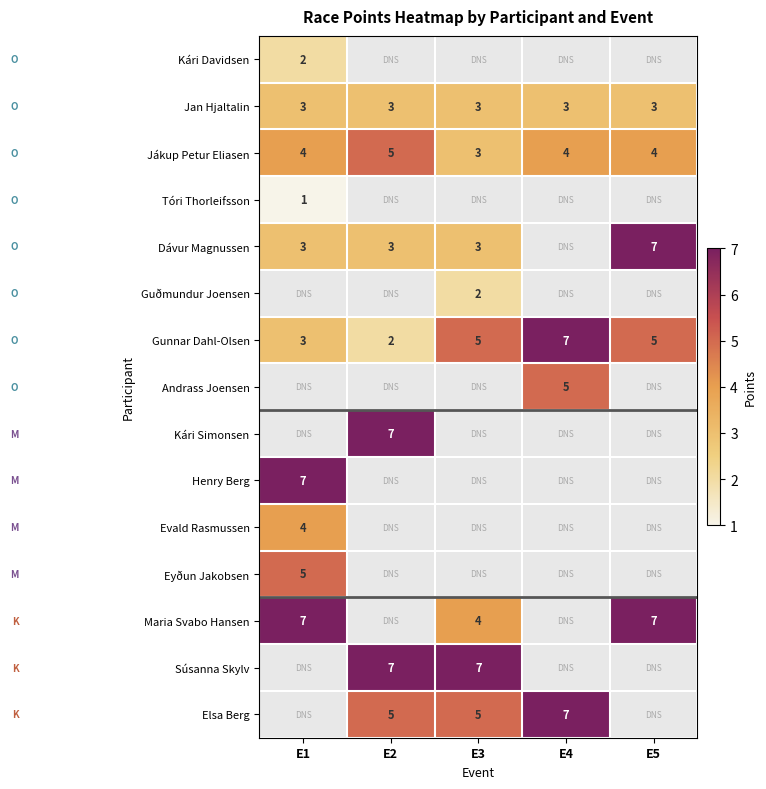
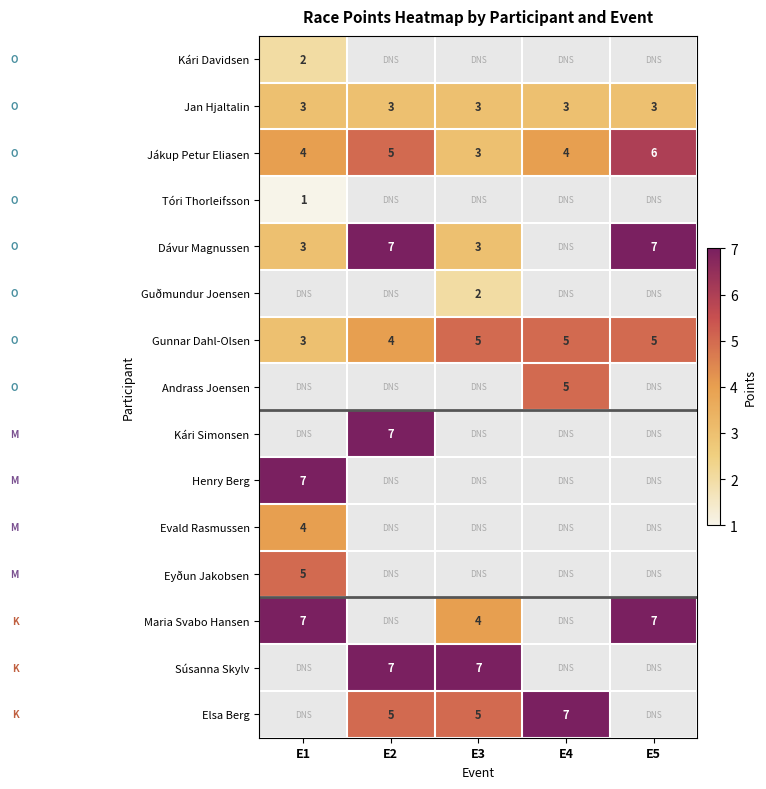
Jákup Petur Eliasen, E5: 4 -> 6
Dávur Magnussen, E2: 3 -> 7
Gunnar Dahl-Olsen, E2: 2 -> 4
Gunnar Dahl-Olsen, E4: 7 -> 5
